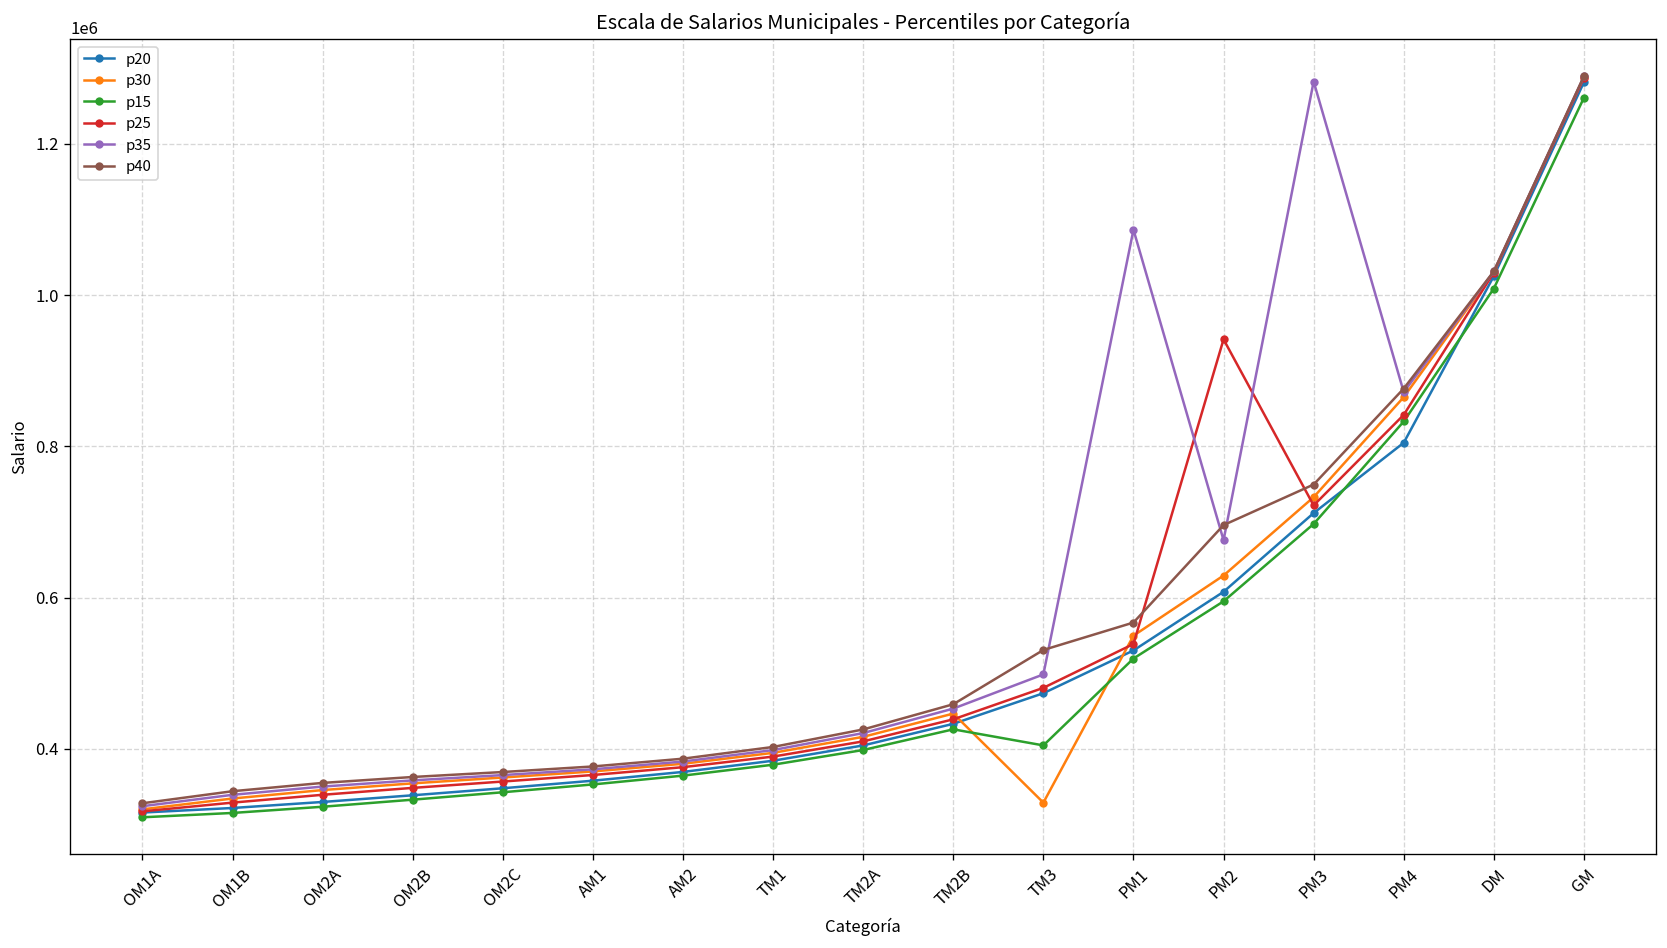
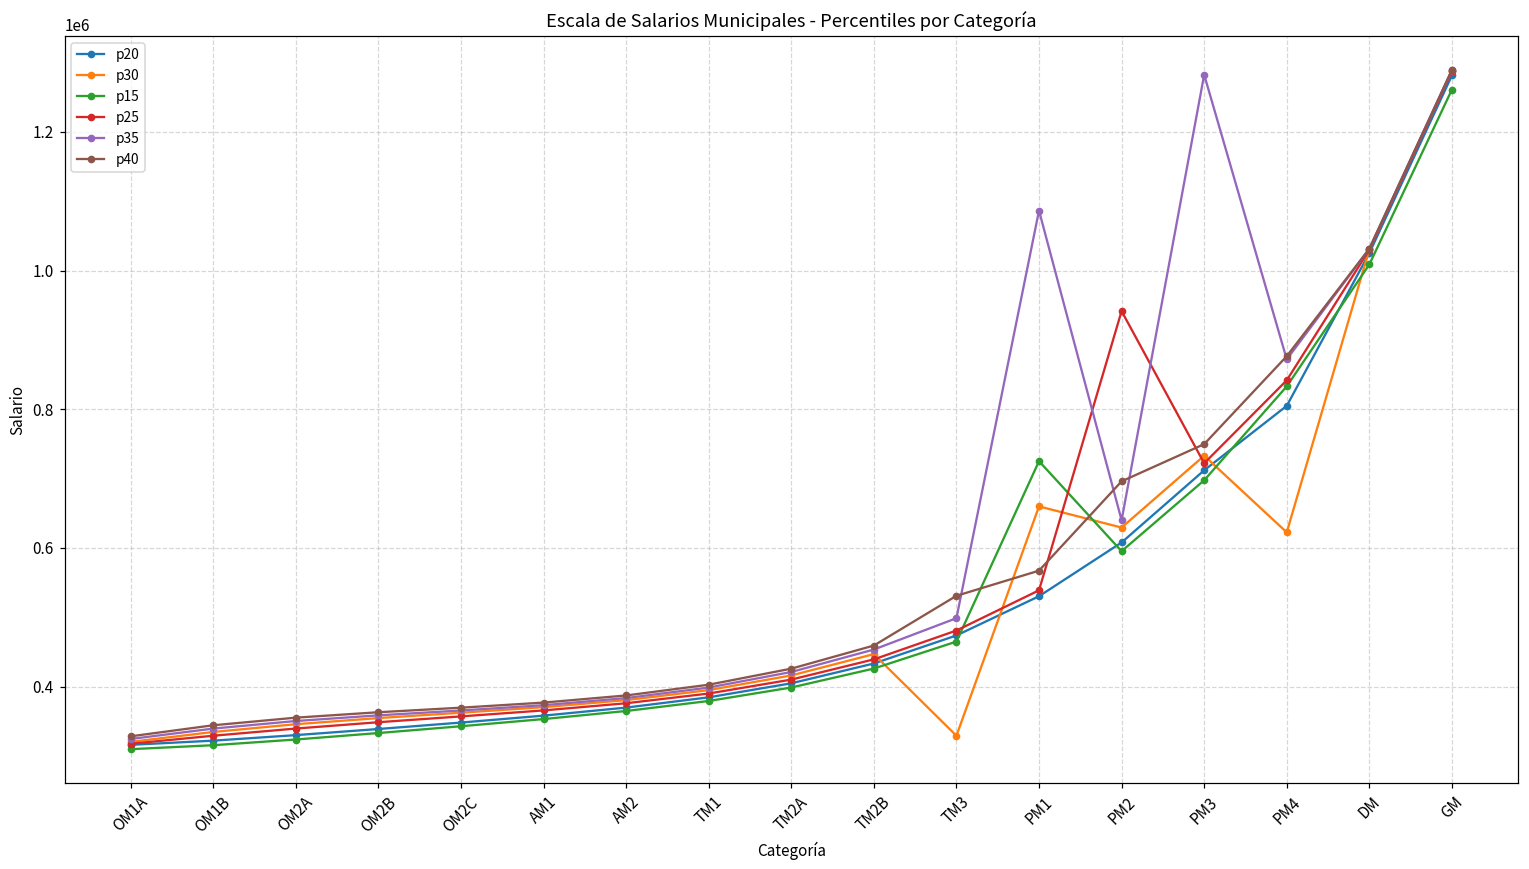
p15, TM3: 400000 -> 460000
p30, PM1: 550000 -> 660000
p15, PM1: 520000 -> 730000
p35, PM2: 680000 -> 640000
p30, PM4: 870000 -> 620000
